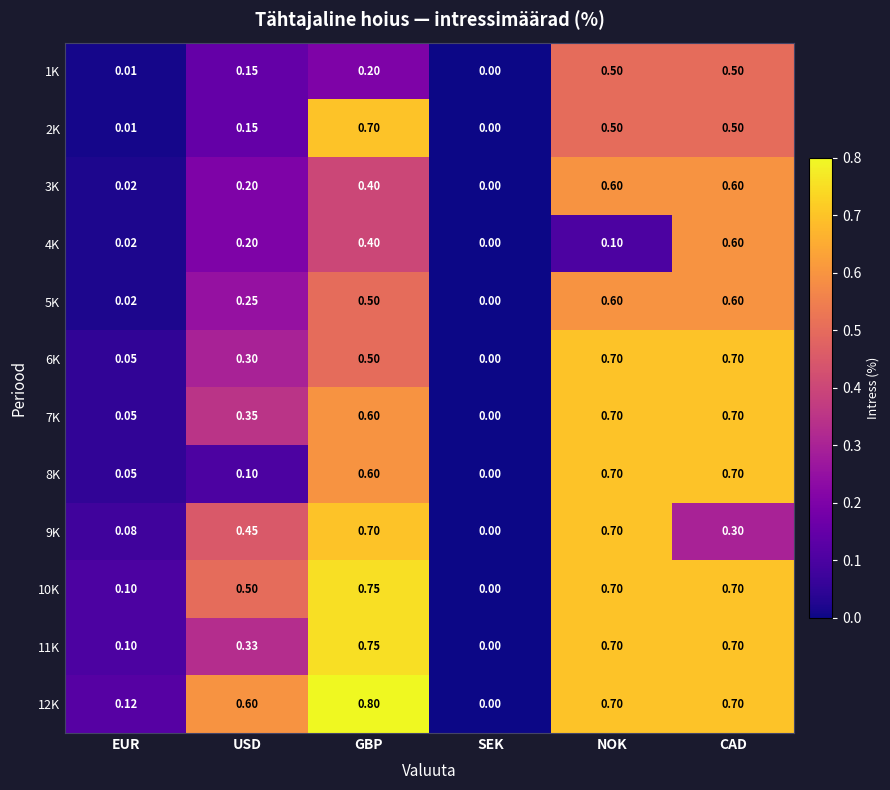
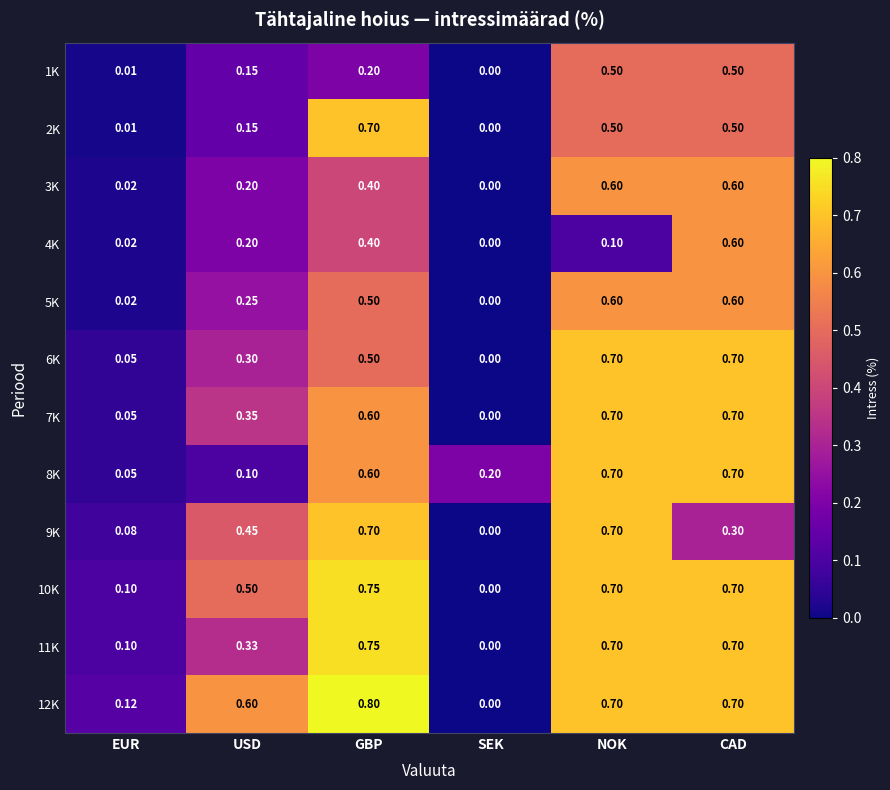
8K, SEK: 0.00 -> 0.20
